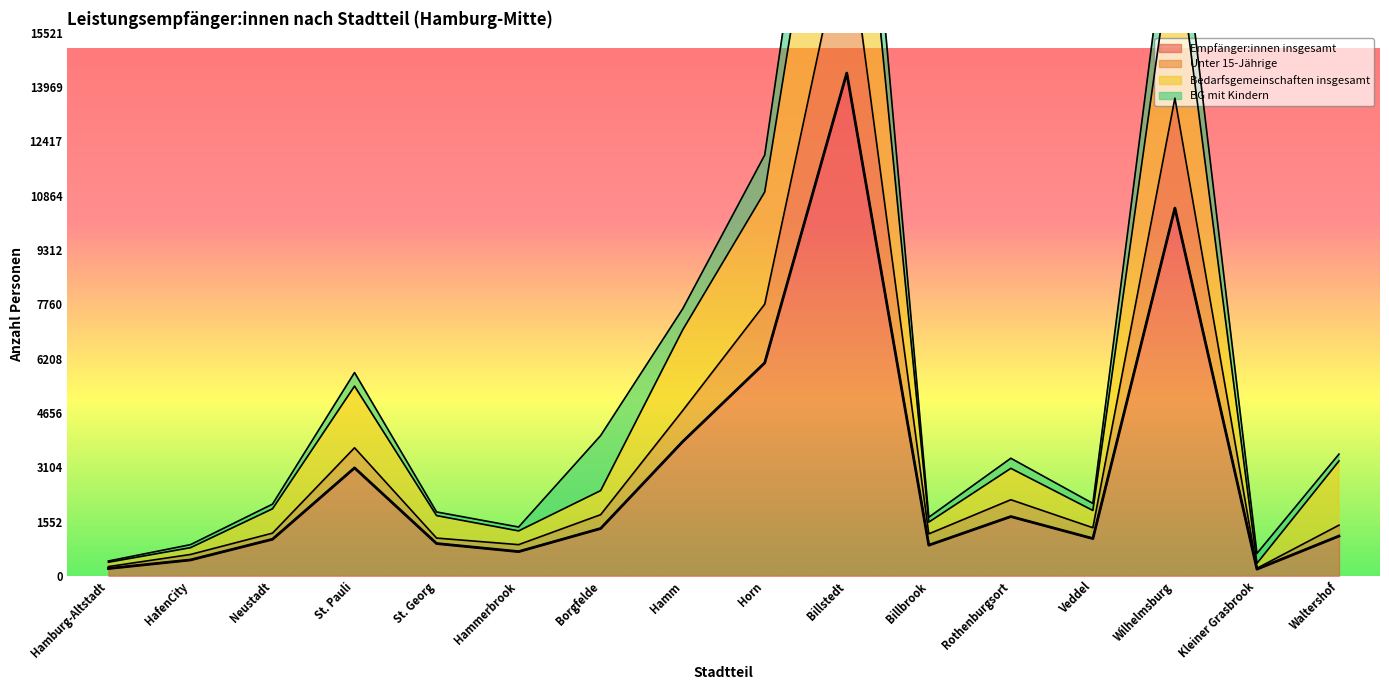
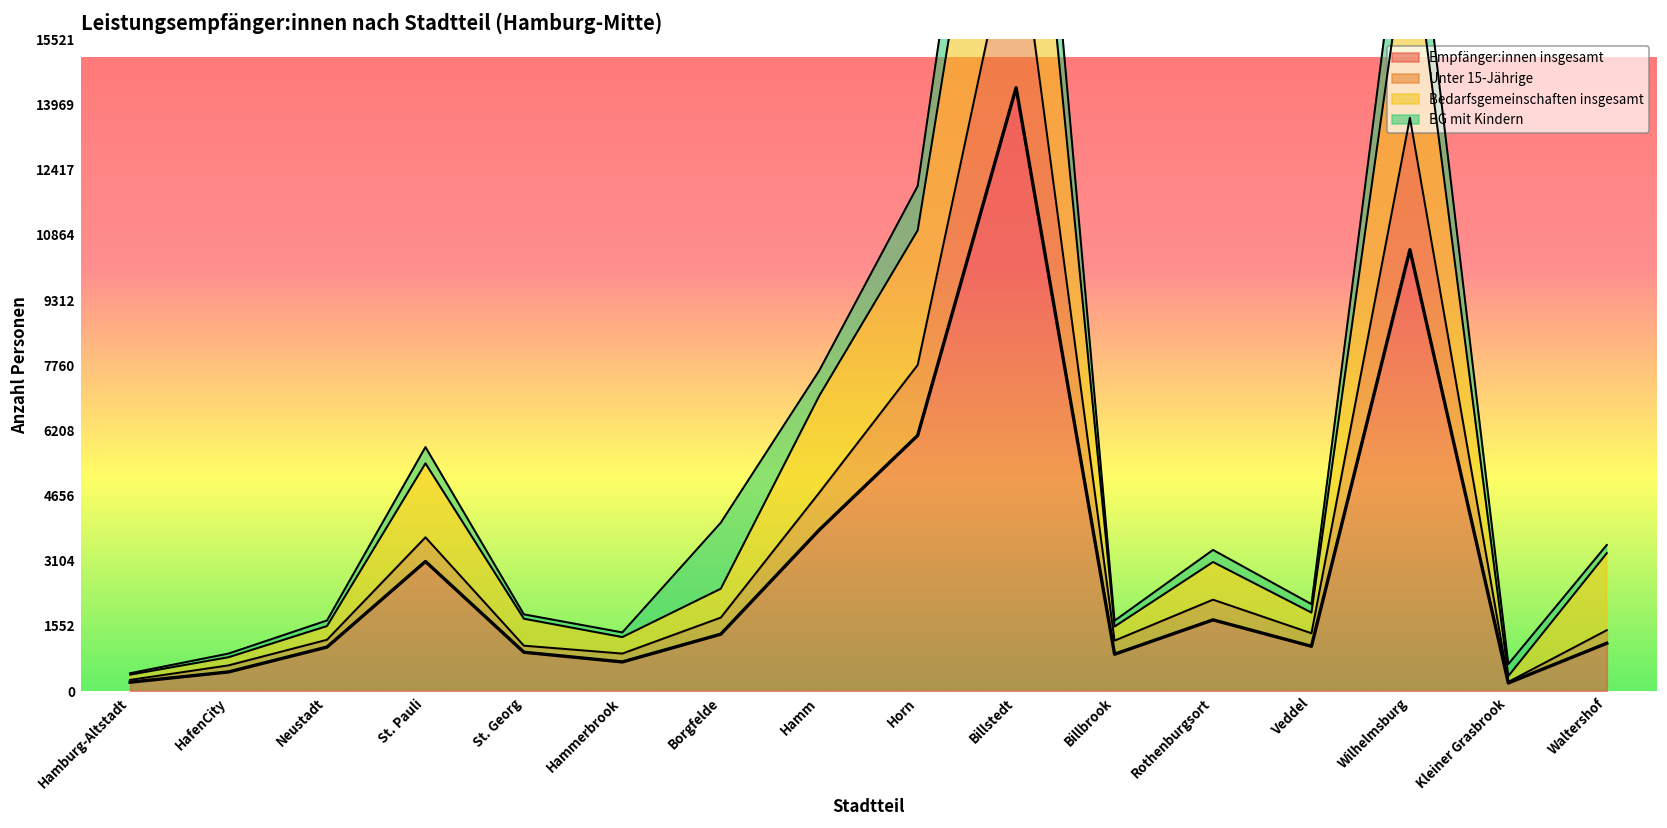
Bedarfsgemeinschaften insgesamt, Neustadt: 700 -> 300
